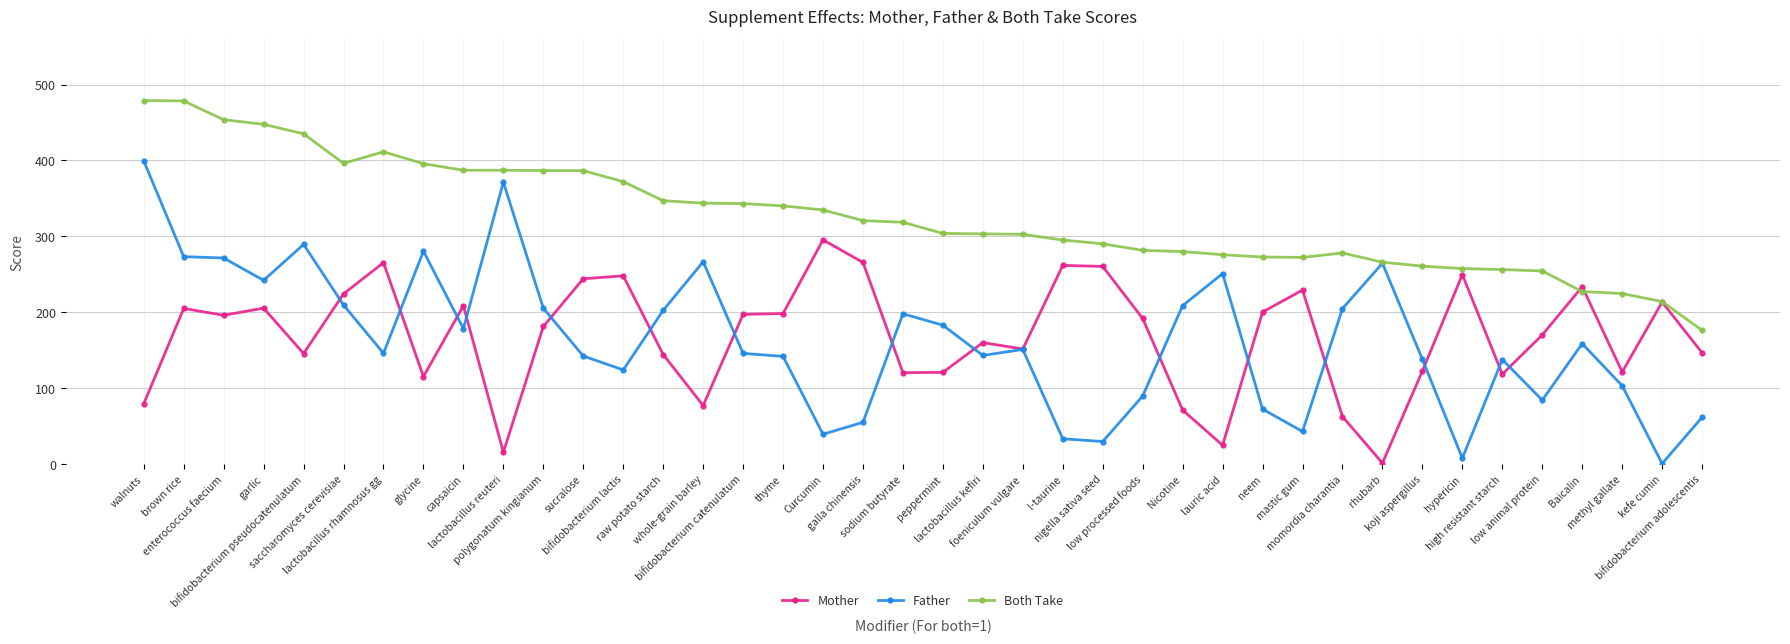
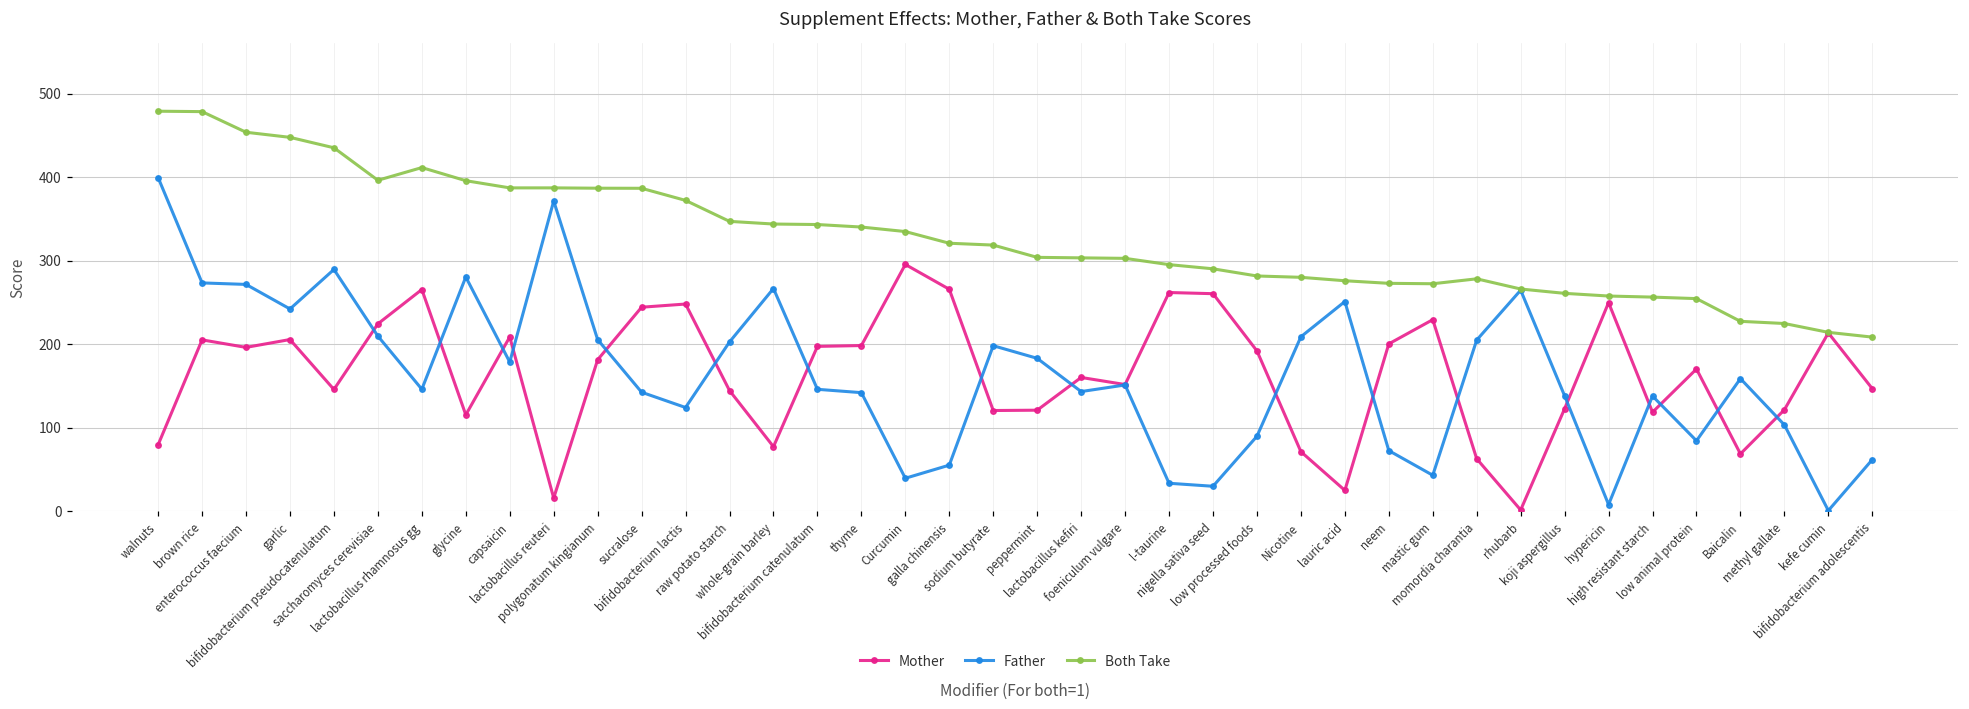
Mother, Baicalin: 230 -> 70
Both Take, bifidobacterium adolescentis: 180 -> 210
